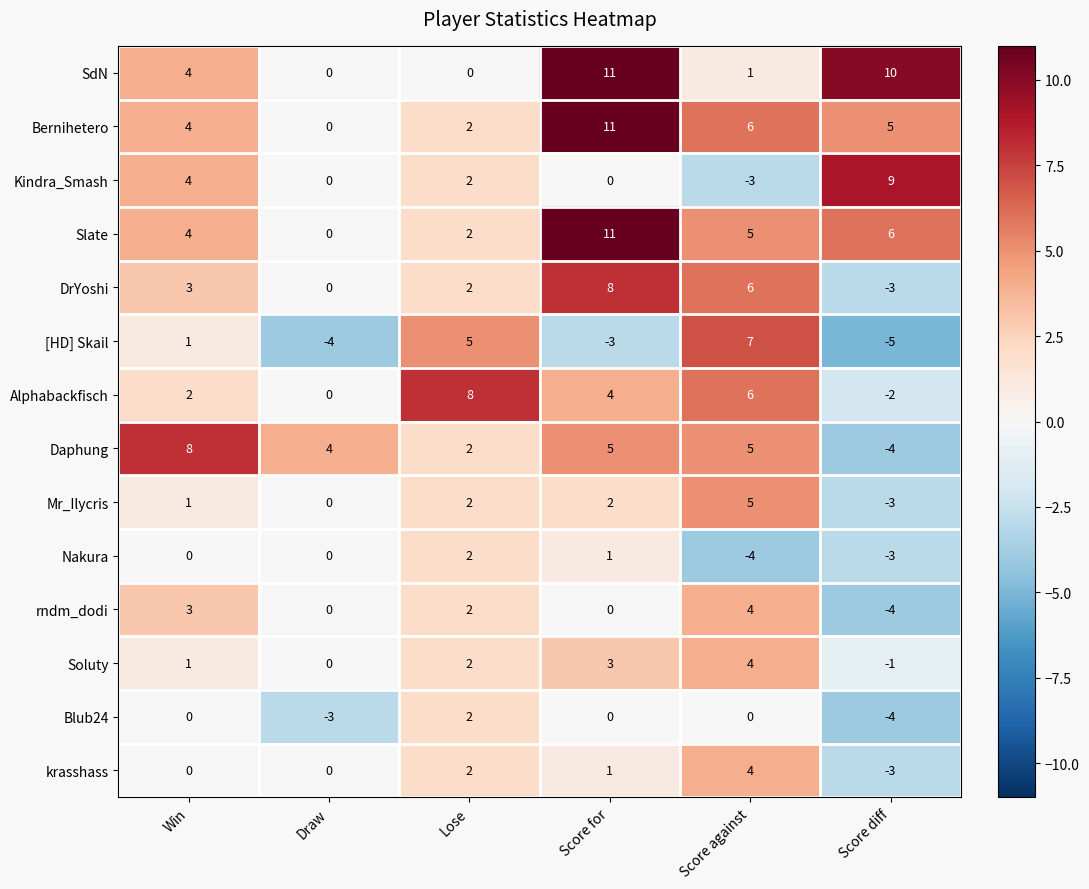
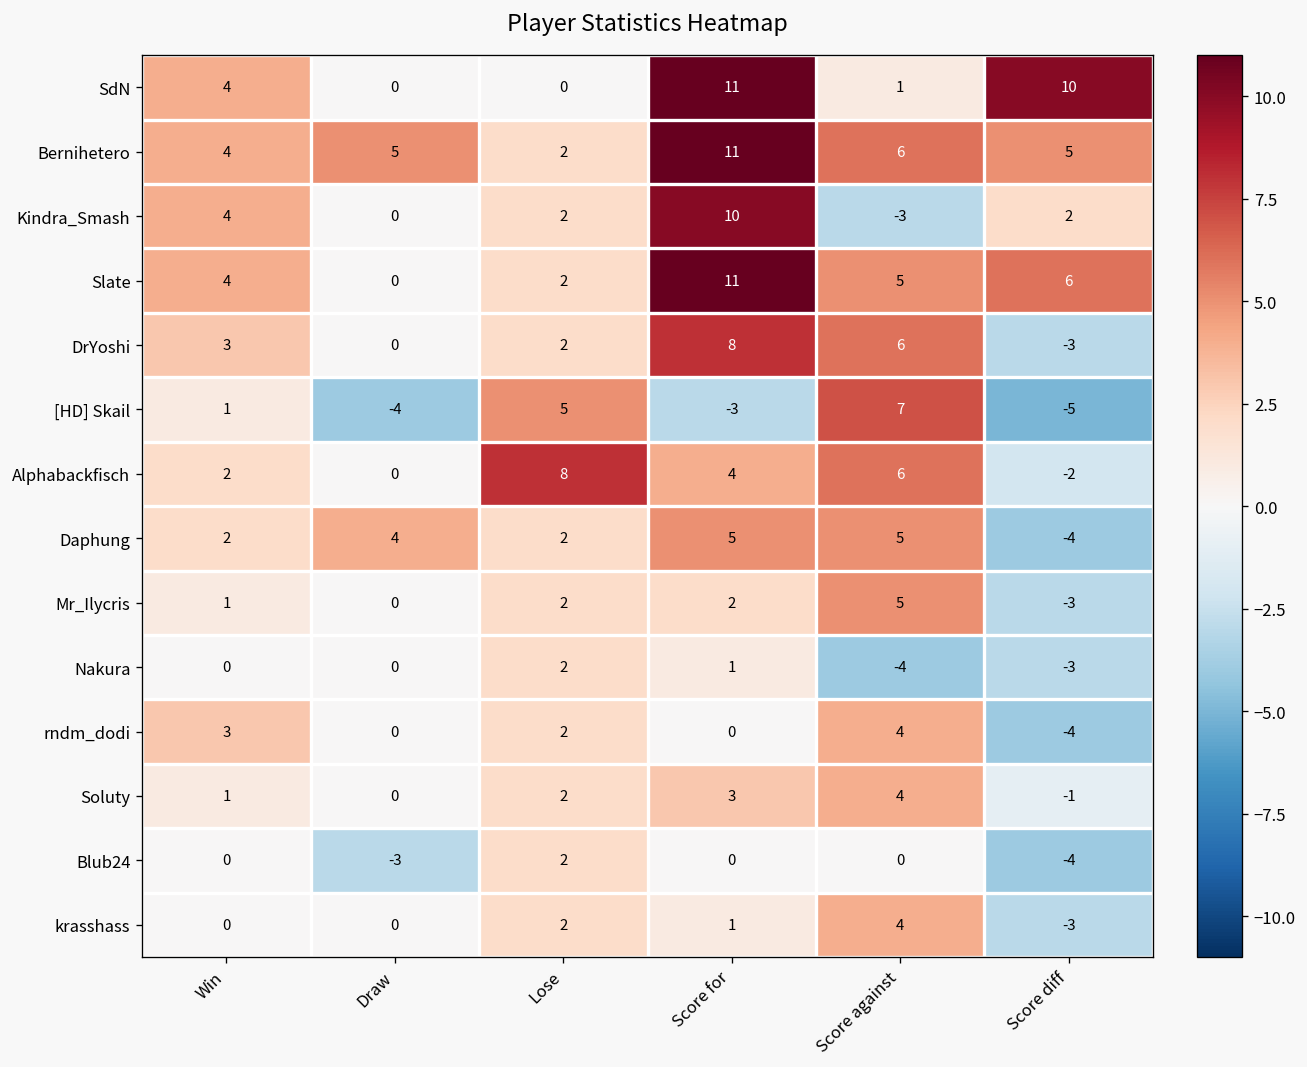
Bernihetero, Draw: 0 -> 5
Kindra_Smash, Score for: 0 -> 10
Kindra_Smash, Score diff: 9 -> 2
Daphung, Win: 8 -> 2
